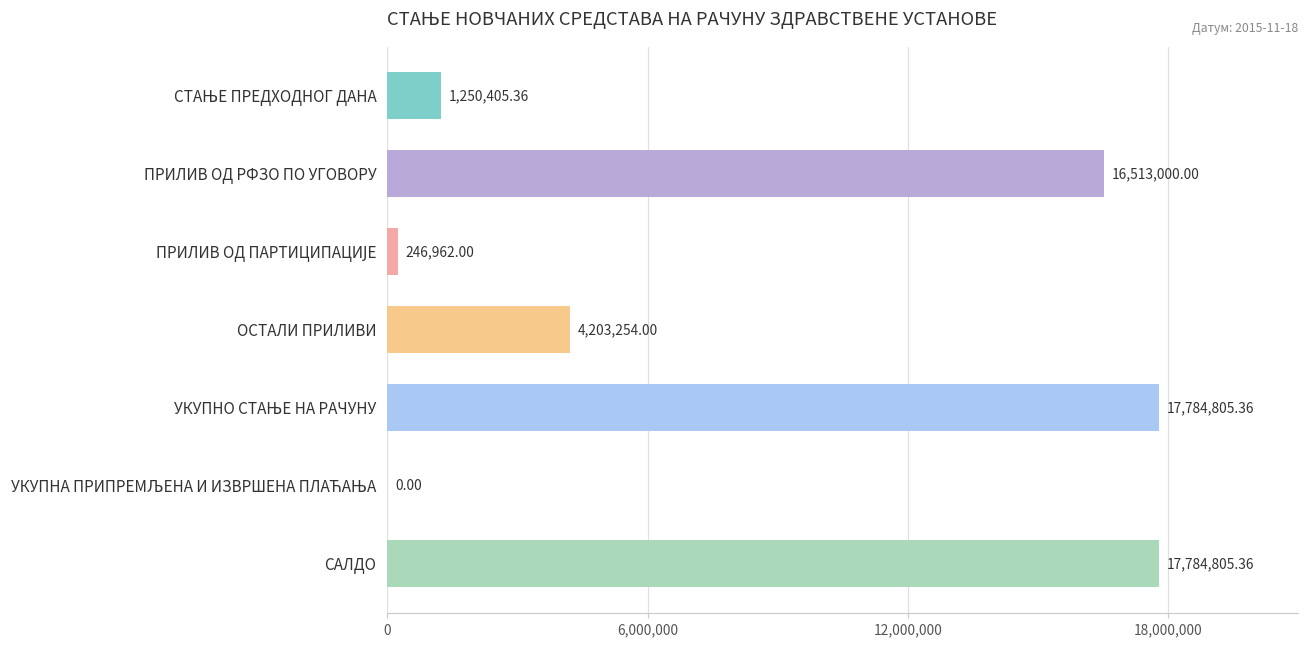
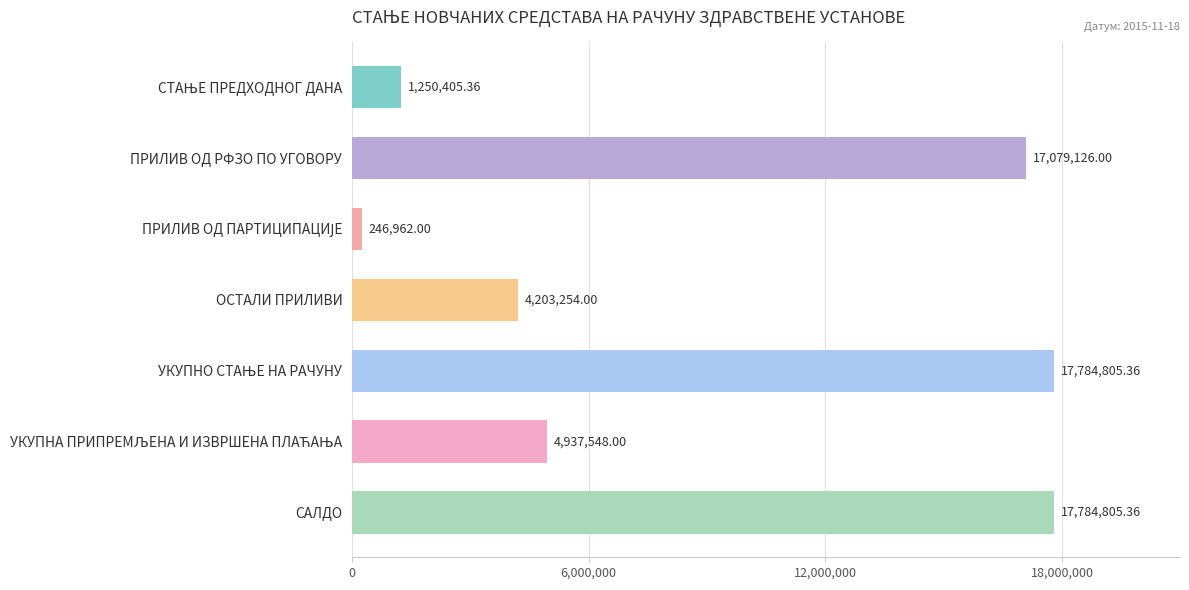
ПРИЛИВ ОД РФЗО ПО УГОВОРУ: 16,513,000.00 -> 17,079,126.00
УКУПНА ПРИПРЕМЉЕНА И ИЗВРШЕНА ПЛАЋАЊА: 0.00 -> 4,937,548.00
